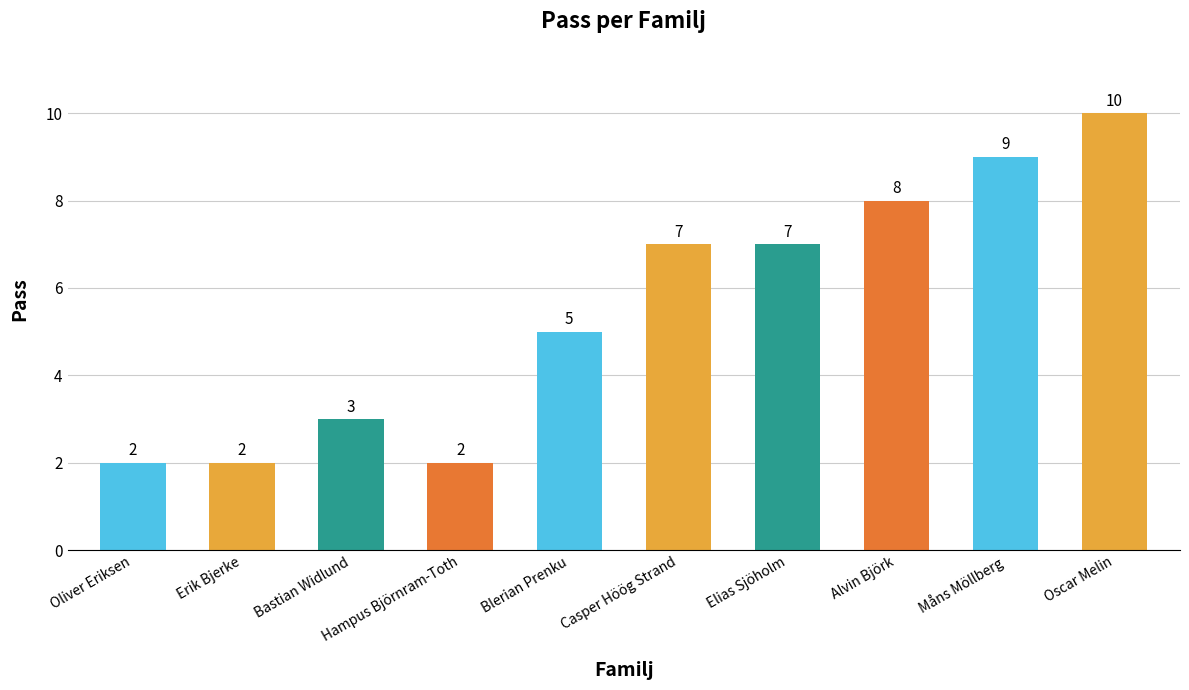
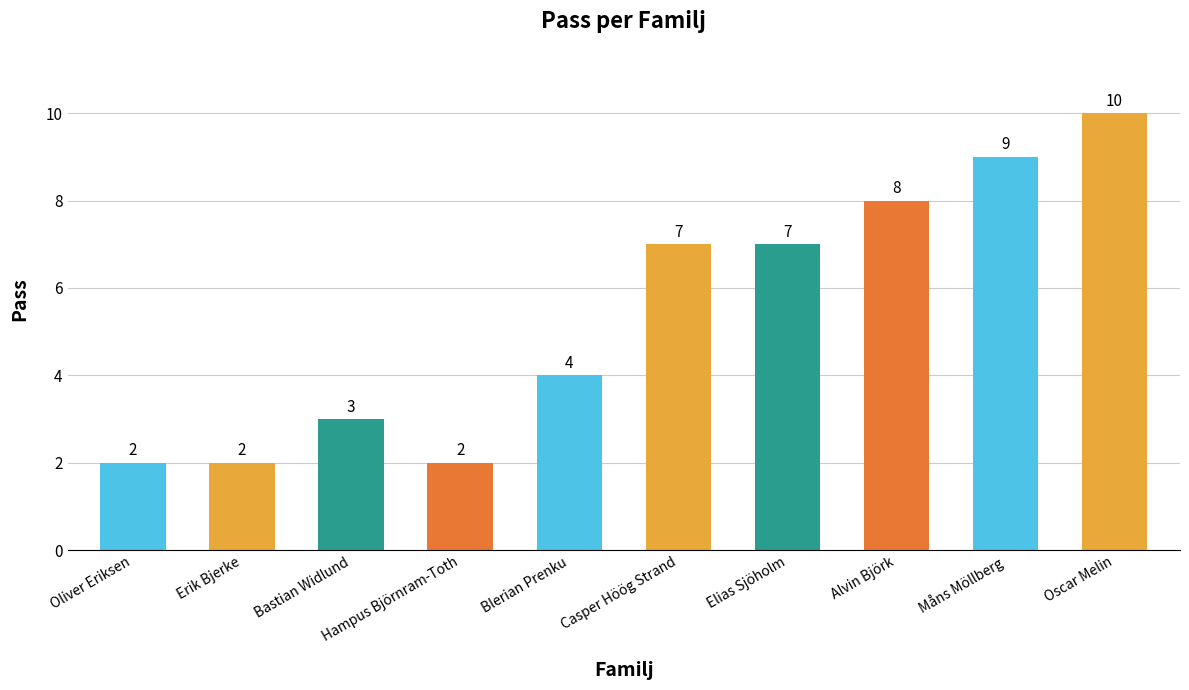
Blerian Prenku: 5 -> 4
